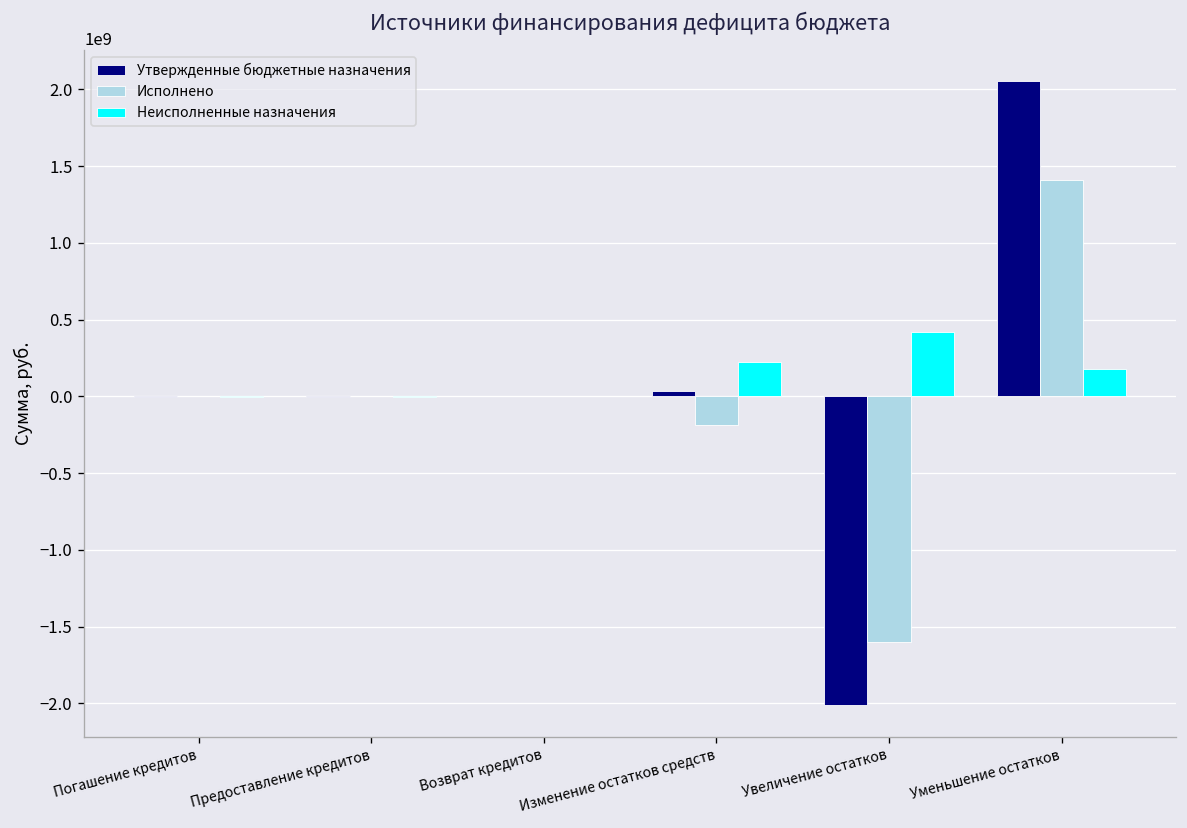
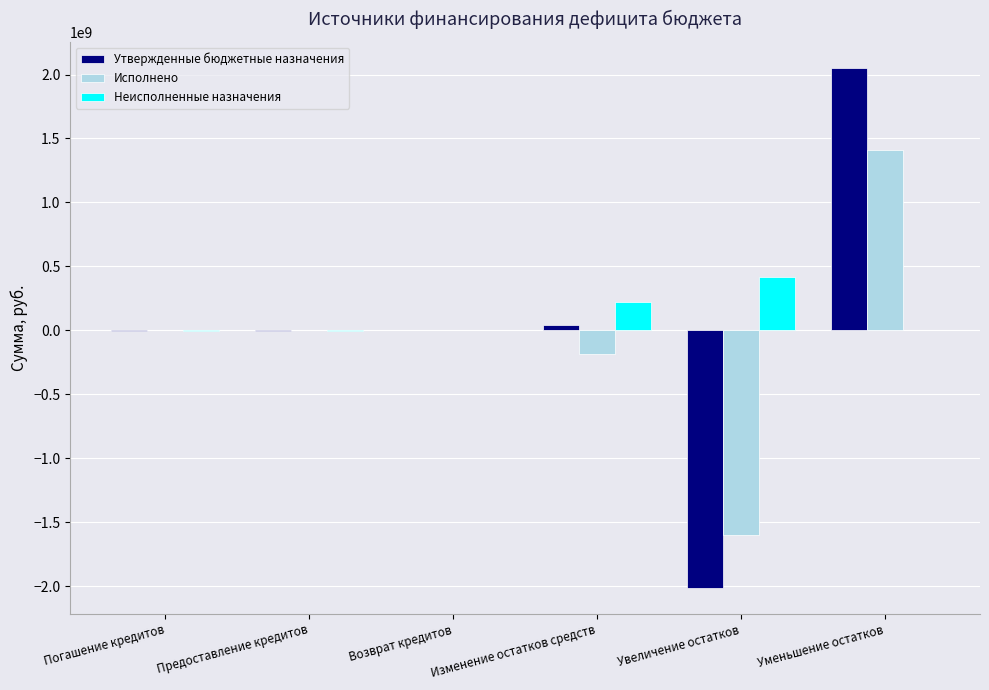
Неисполненные назначения, Уменьшение остатков: 180000000 -> 0
